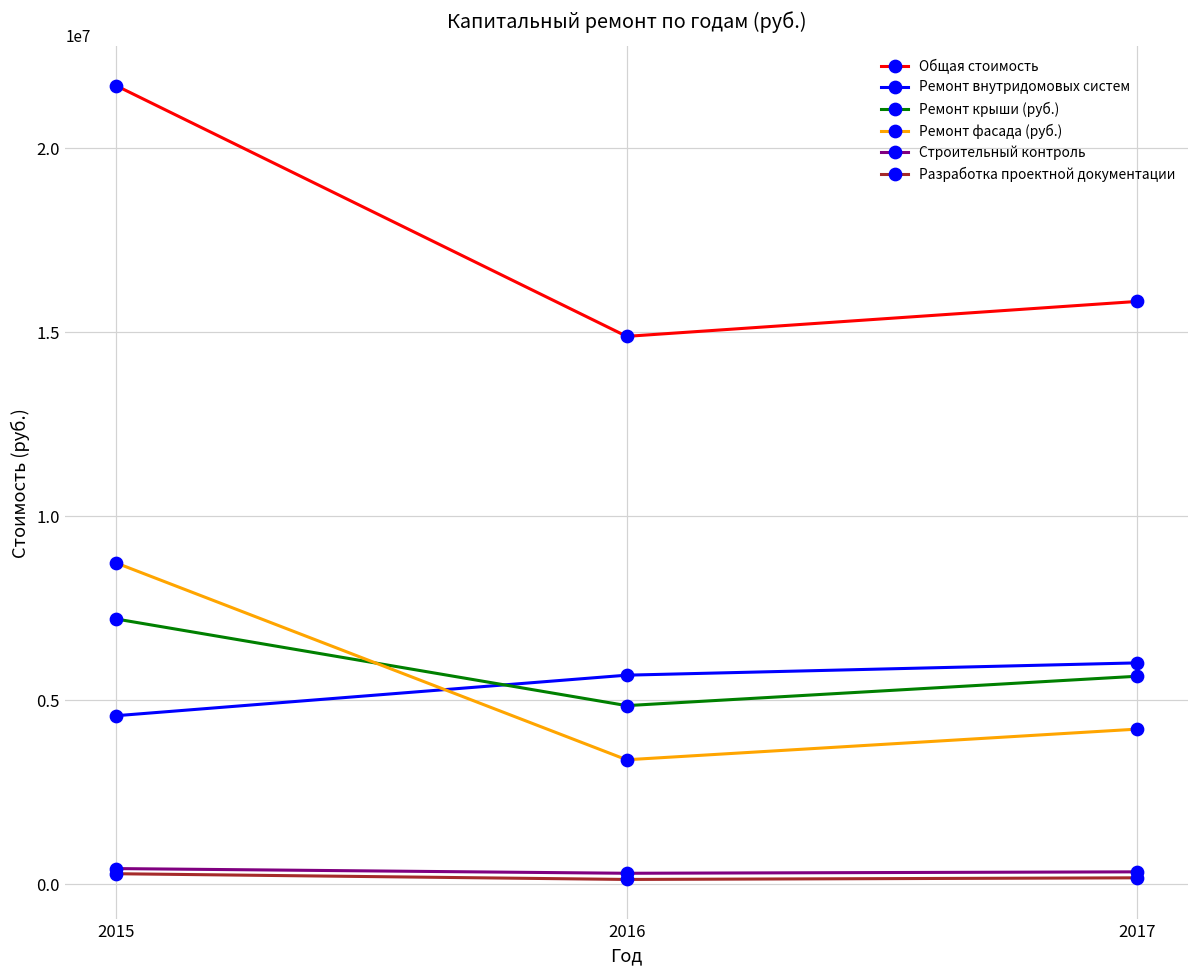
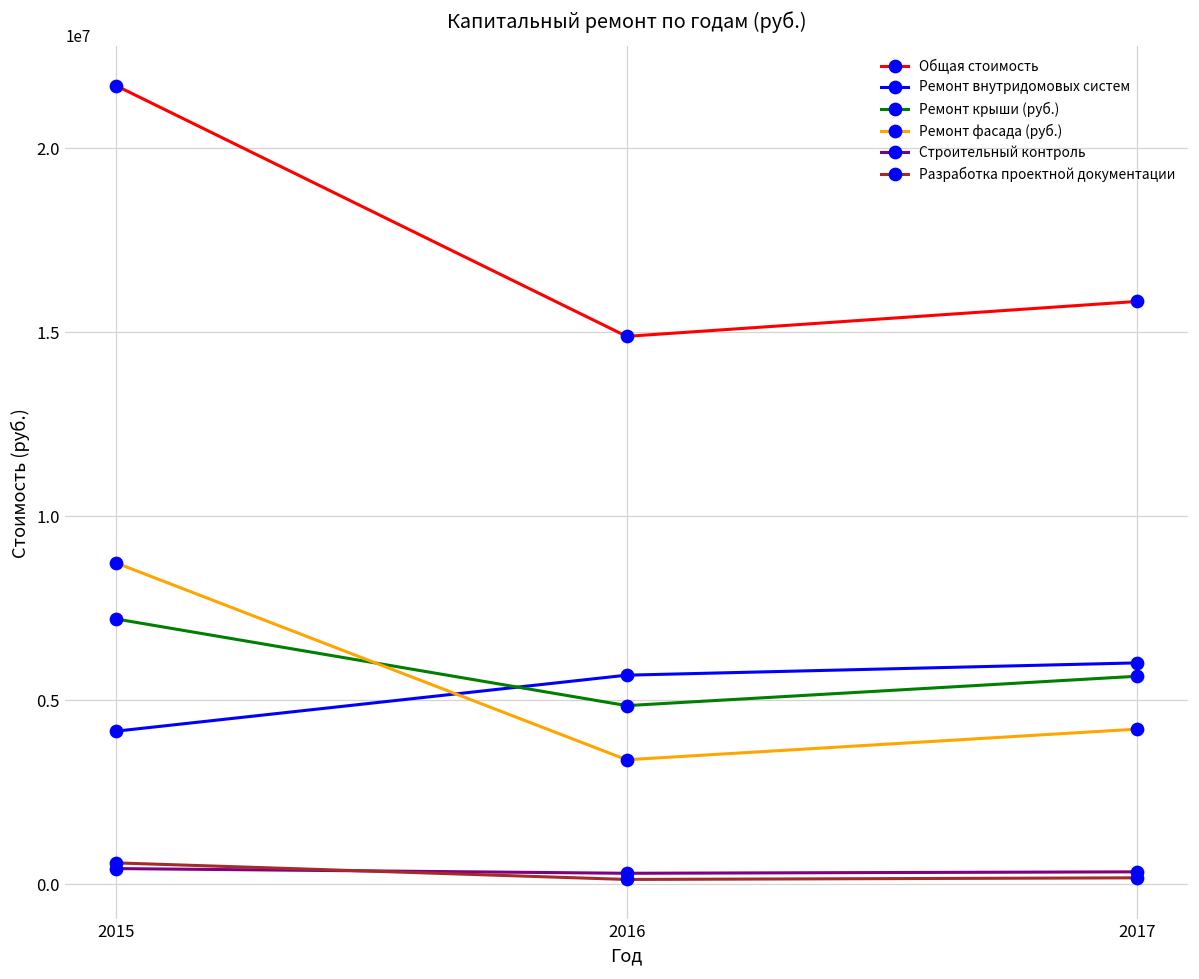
Ремонт внутридомовых систем, 2015: 4600000 -> 4200000
Разработка проектной документации, 2015: 300000 -> 600000
